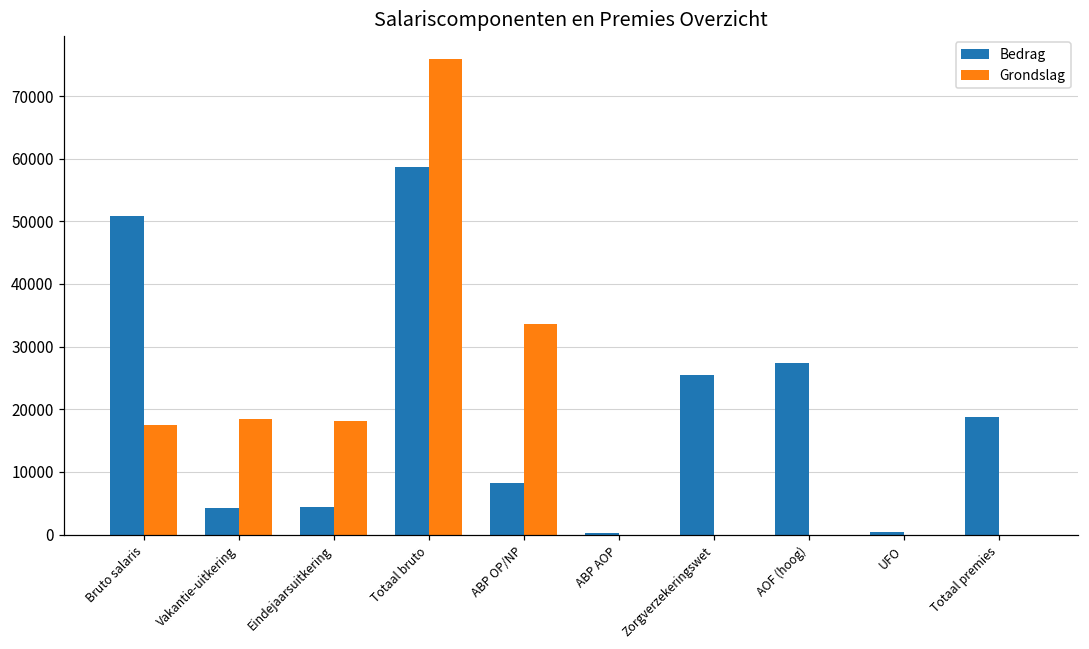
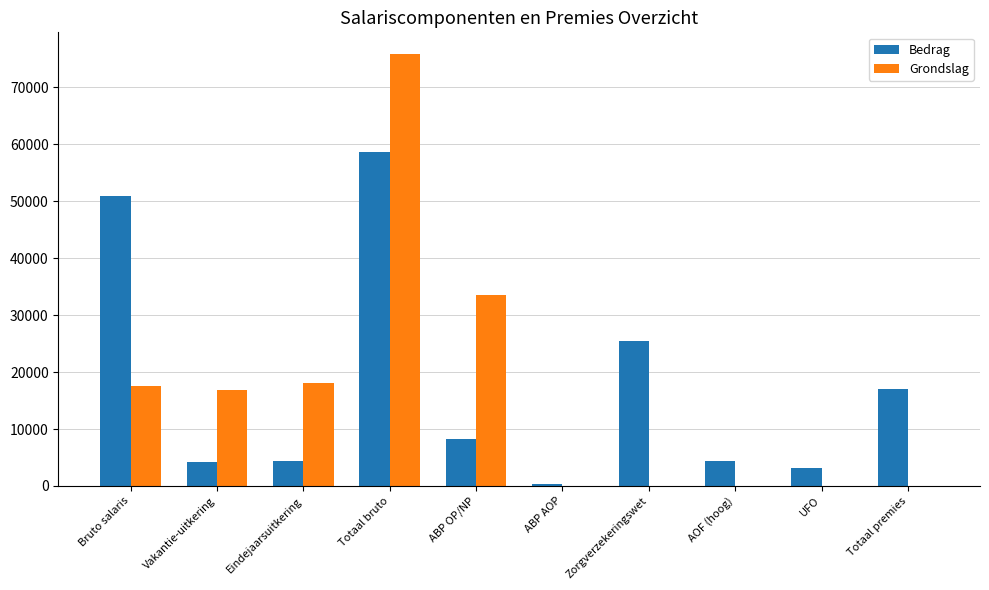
Grondslag, Vakantie-uitkering: 19000 -> 17000
Bedrag, AOF (hoog): 27000 -> 4000
Bedrag, UFO: 0 -> 3000
Bedrag, Totaal premies: 19000 -> 17000
